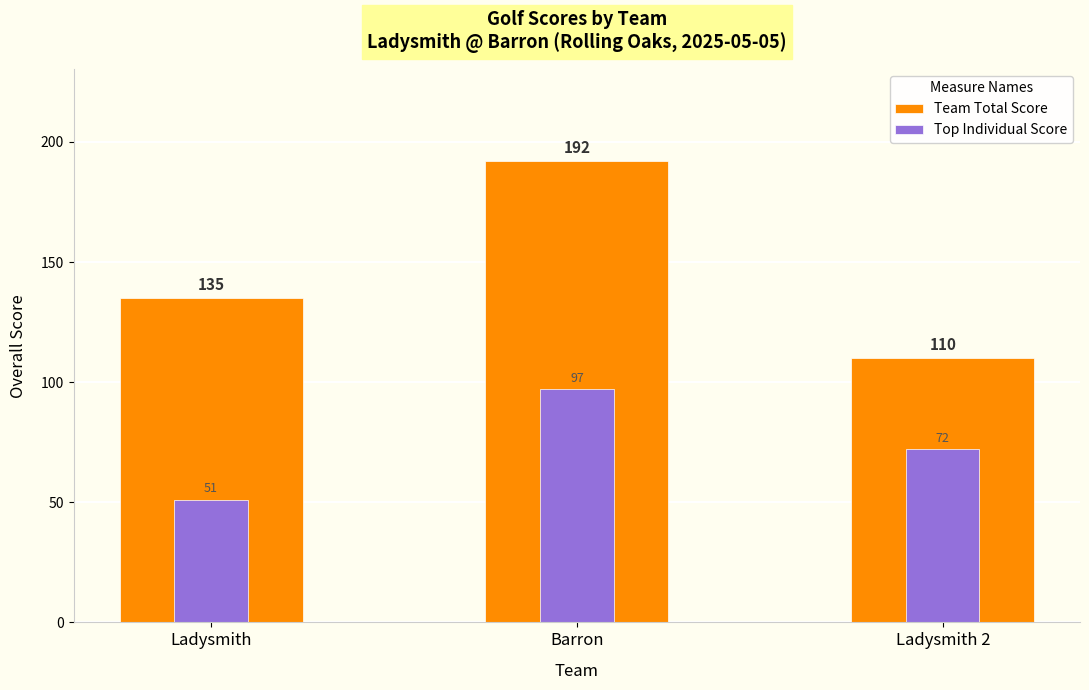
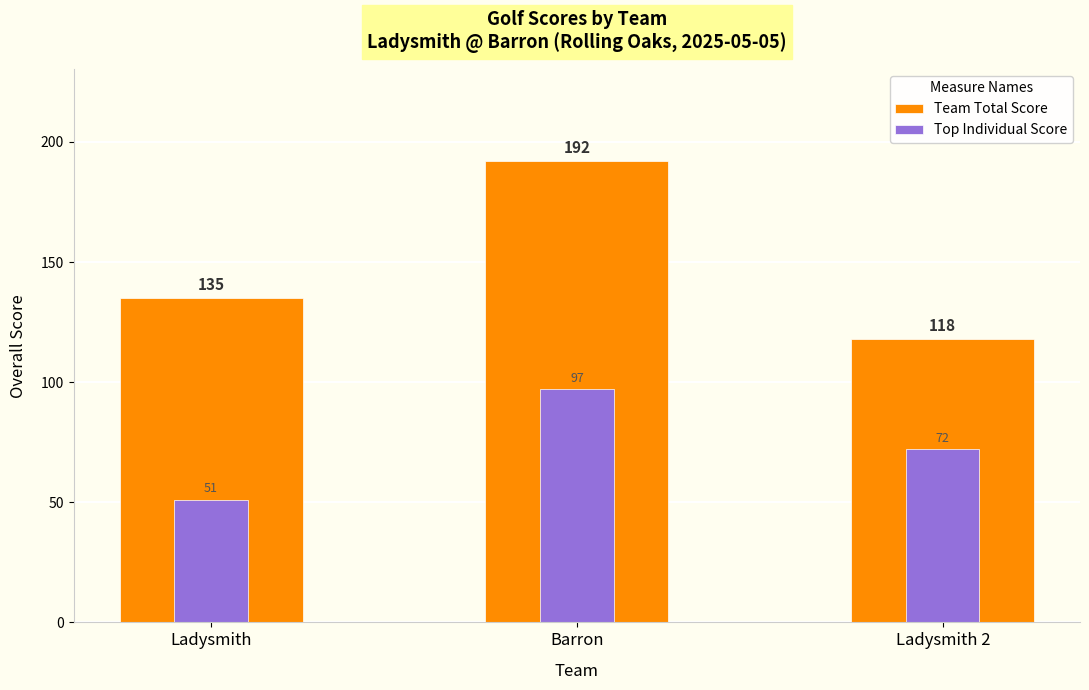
Team Total Score, Ladysmith 2: 110 -> 118
